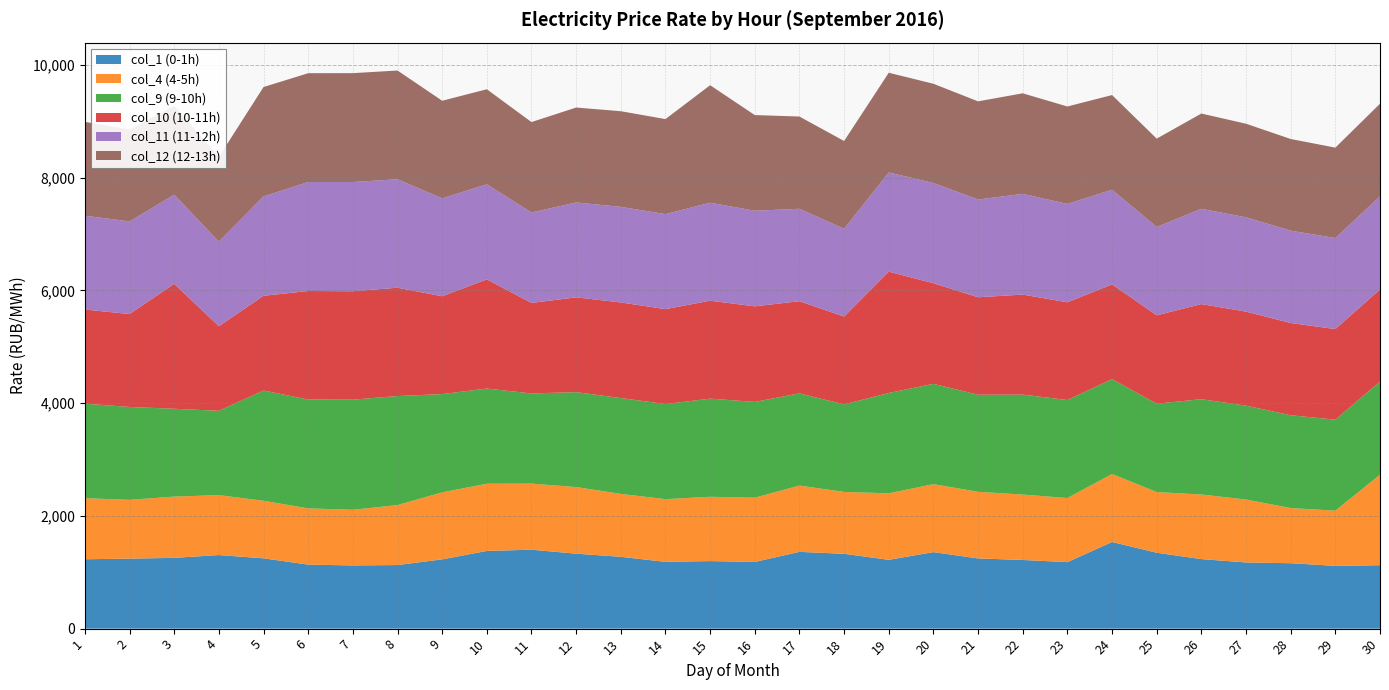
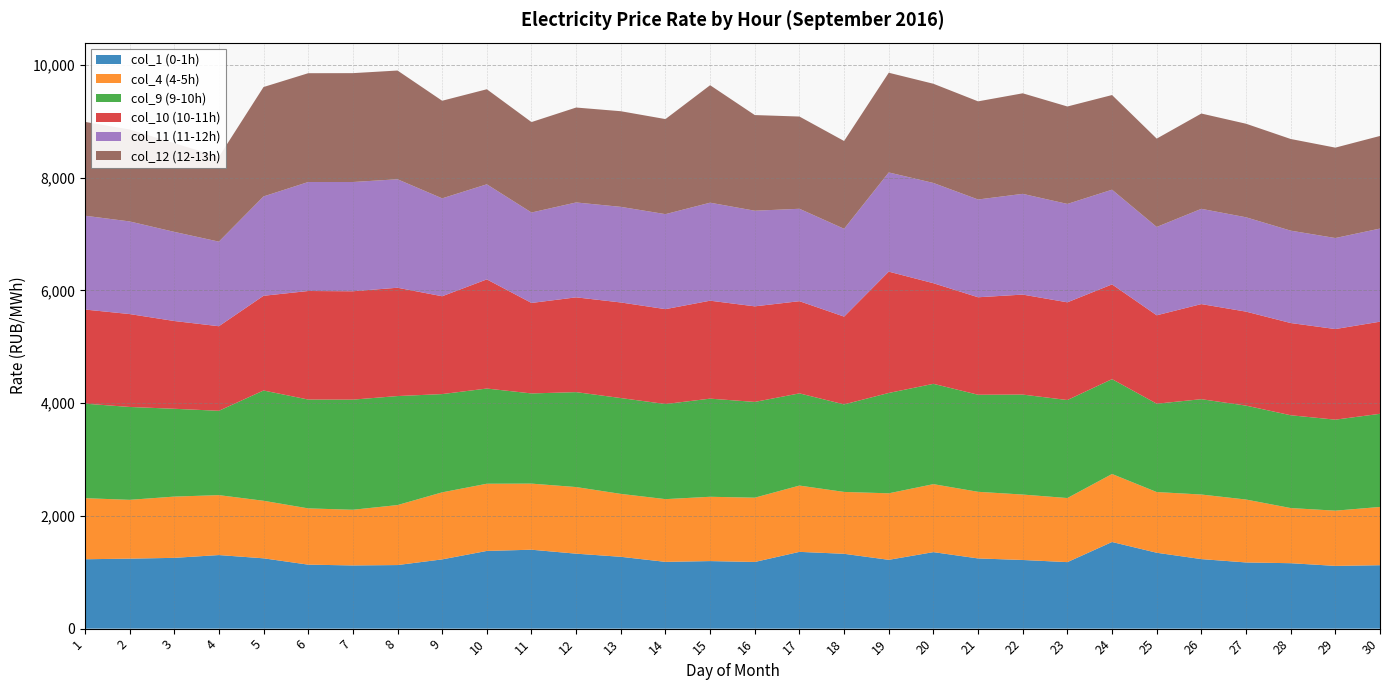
col_10 (10-11h), 3: 2,200 -> 1,600
col_4 (4-5h), 30: 1,600 -> 1,000
